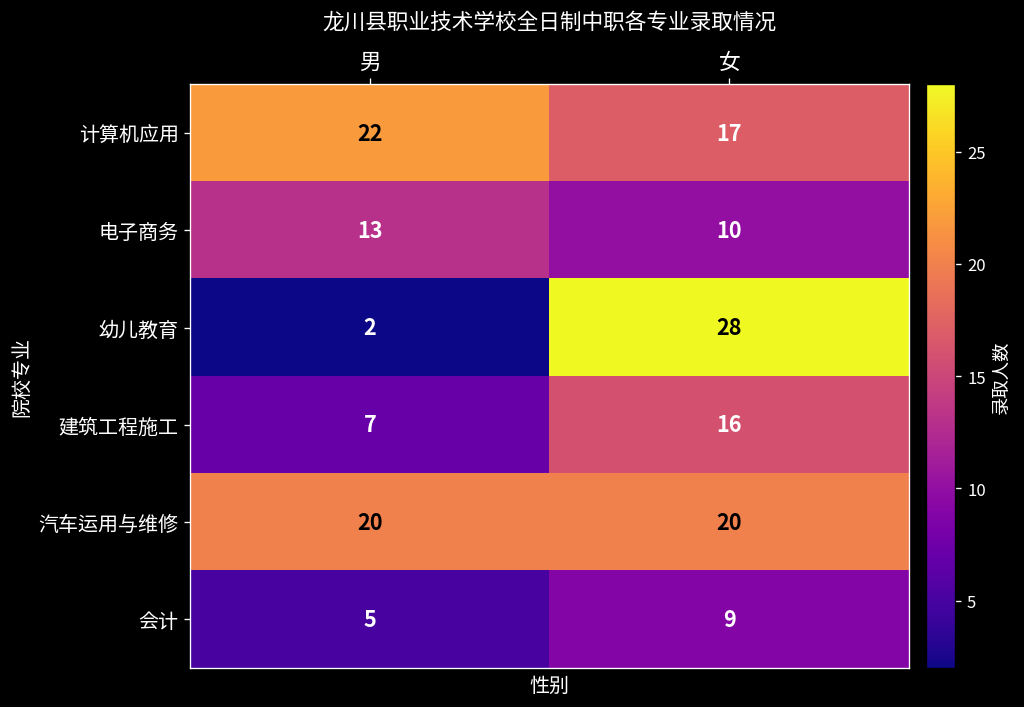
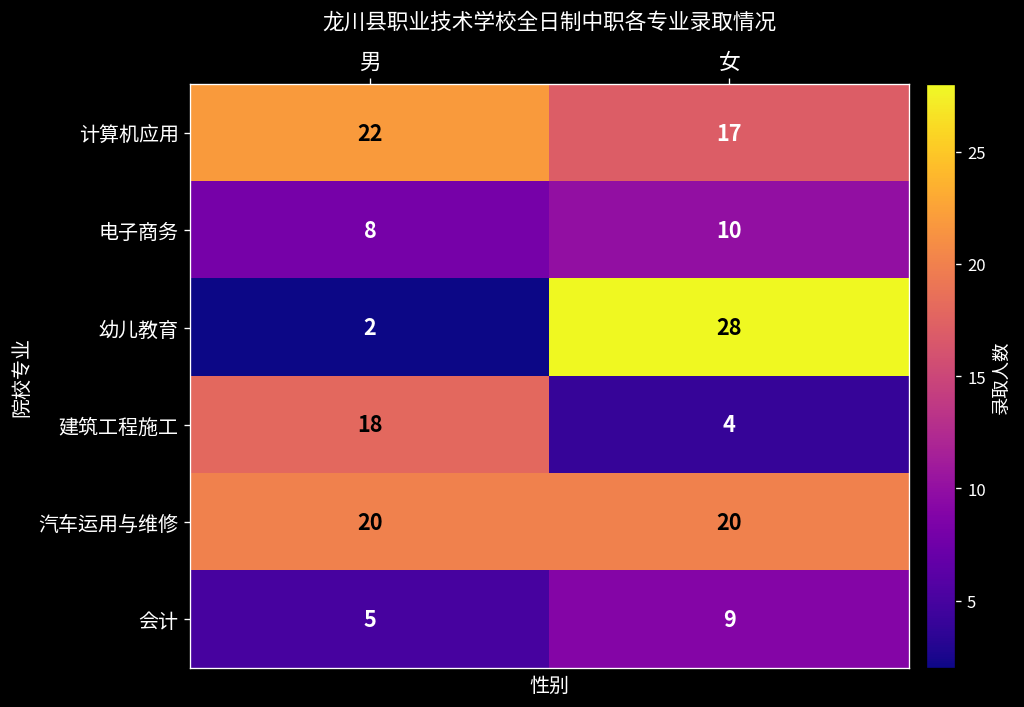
电子商务, 男: 13 -> 8
建筑工程施工, 男: 7 -> 18
建筑工程施工, 女: 16 -> 4
